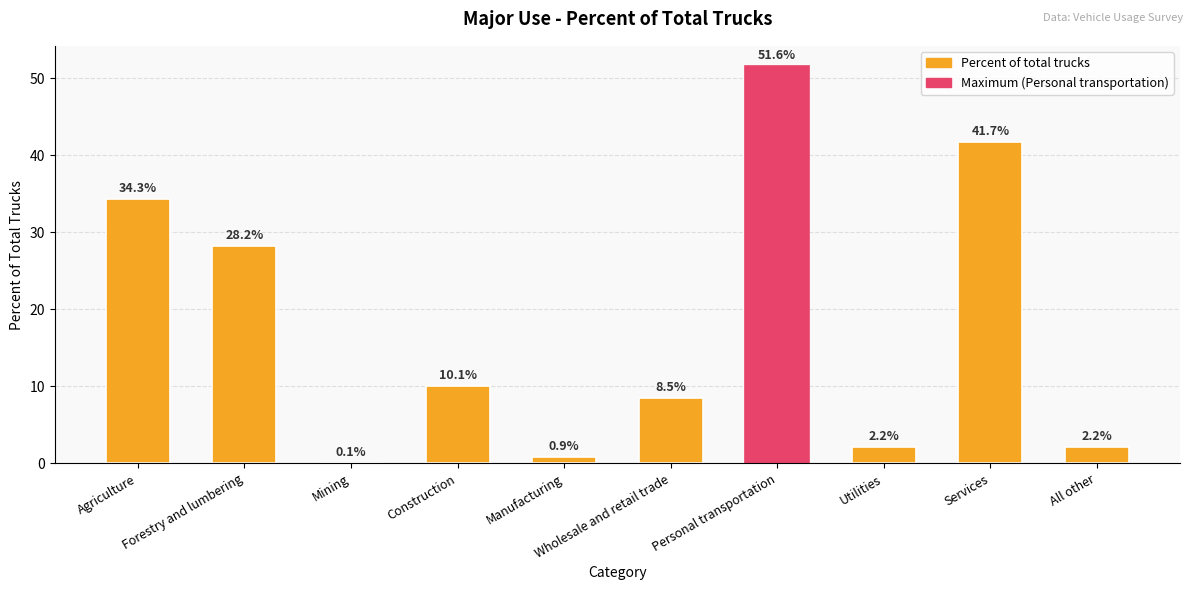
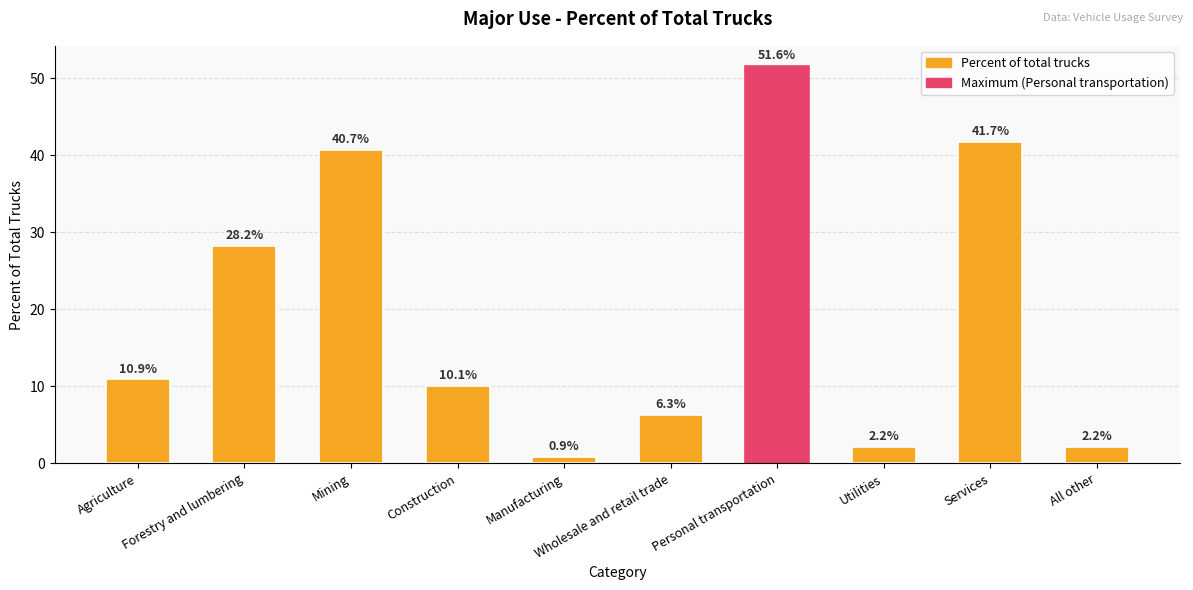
Agriculture: 34.3% -> 10.9%
Mining: 0.1% -> 40.7%
Wholesale and retail trade: 8.5% -> 6.3%
